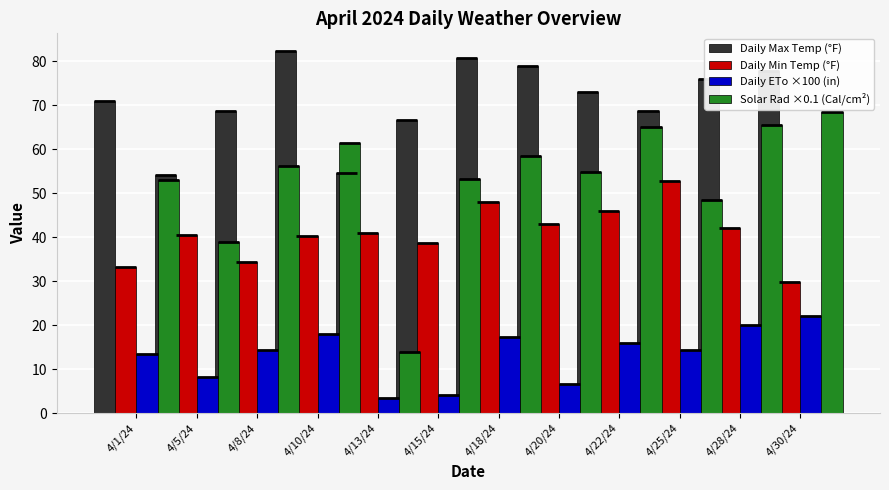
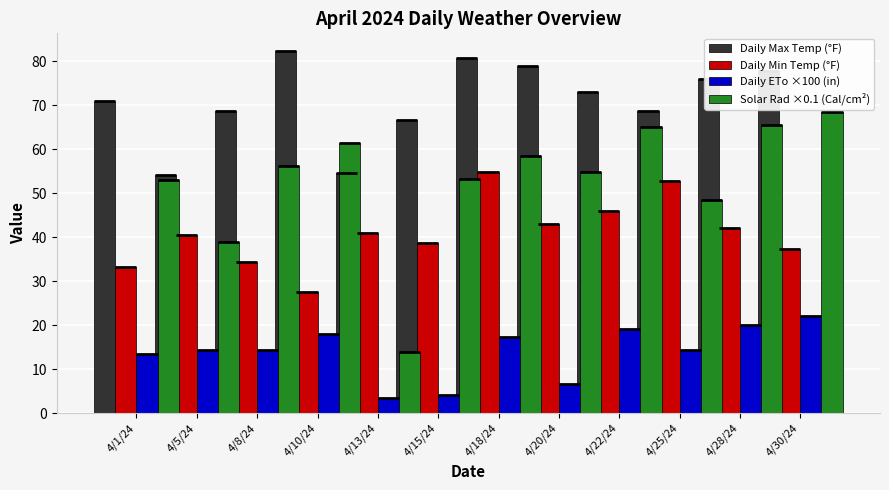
Daily ETo ×100 (in), 4/5/24: 8 -> 14
Daily Min Temp (°F), 4/10/24: 40 -> 27
Daily Min Temp (°F), 4/18/24: 48 -> 55
Daily ETo ×100 (in), 4/22/24: 16 -> 19
Daily Min Temp (°F), 4/30/24: 30 -> 37
